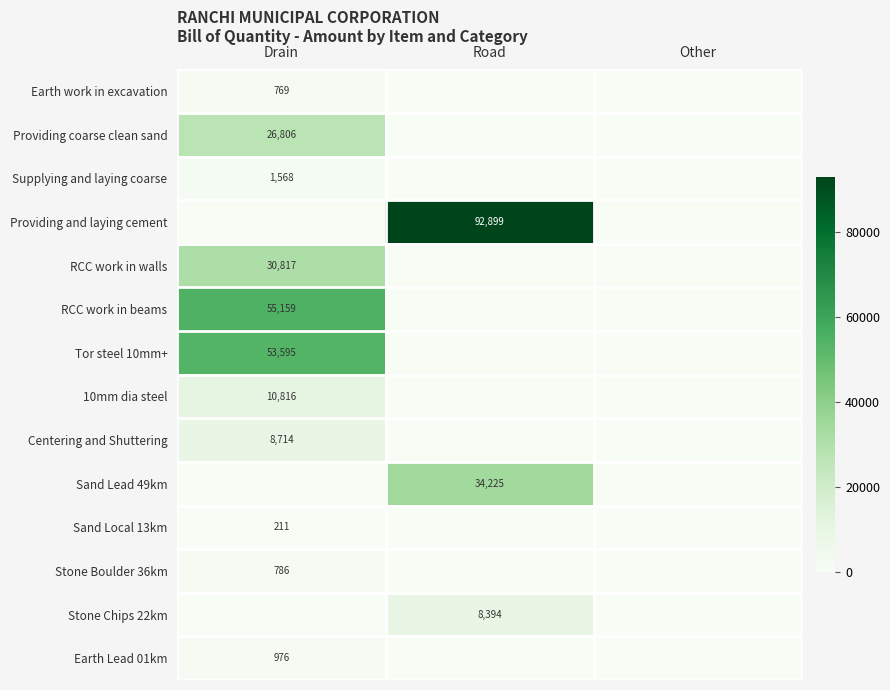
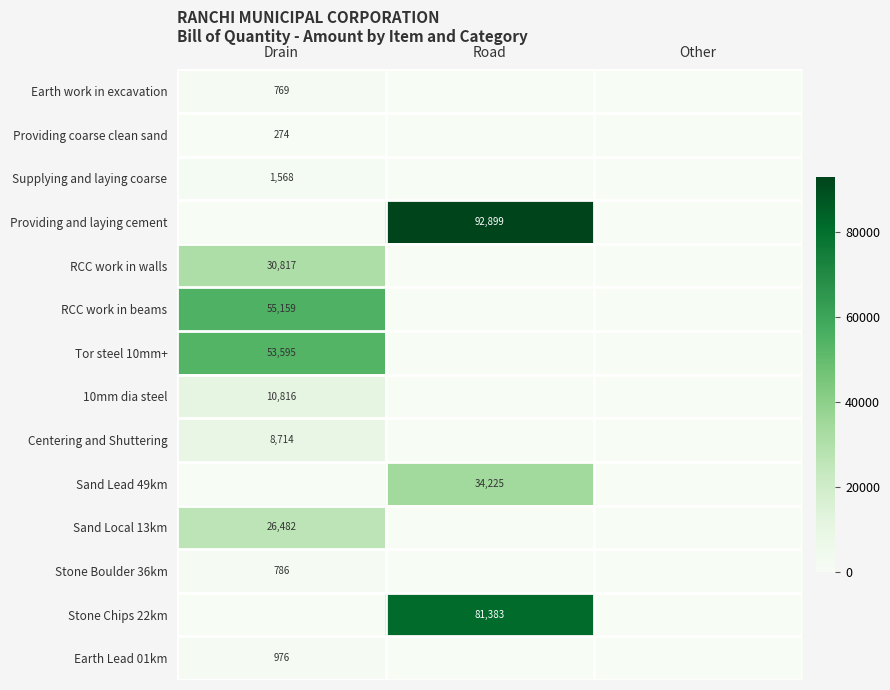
Providing coarse clean sand, Drain: 26,806 -> 274
Sand Local 13km, Drain: 211 -> 26,482
Stone Chips 22km, Road: 8,394 -> 81,383
